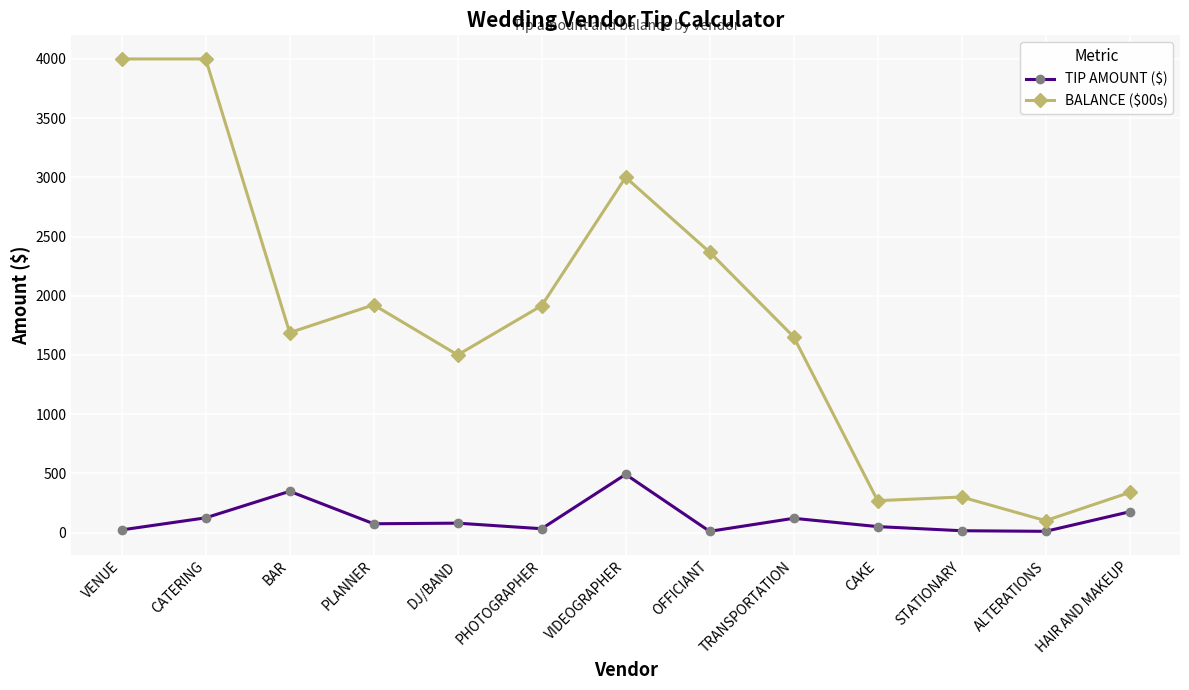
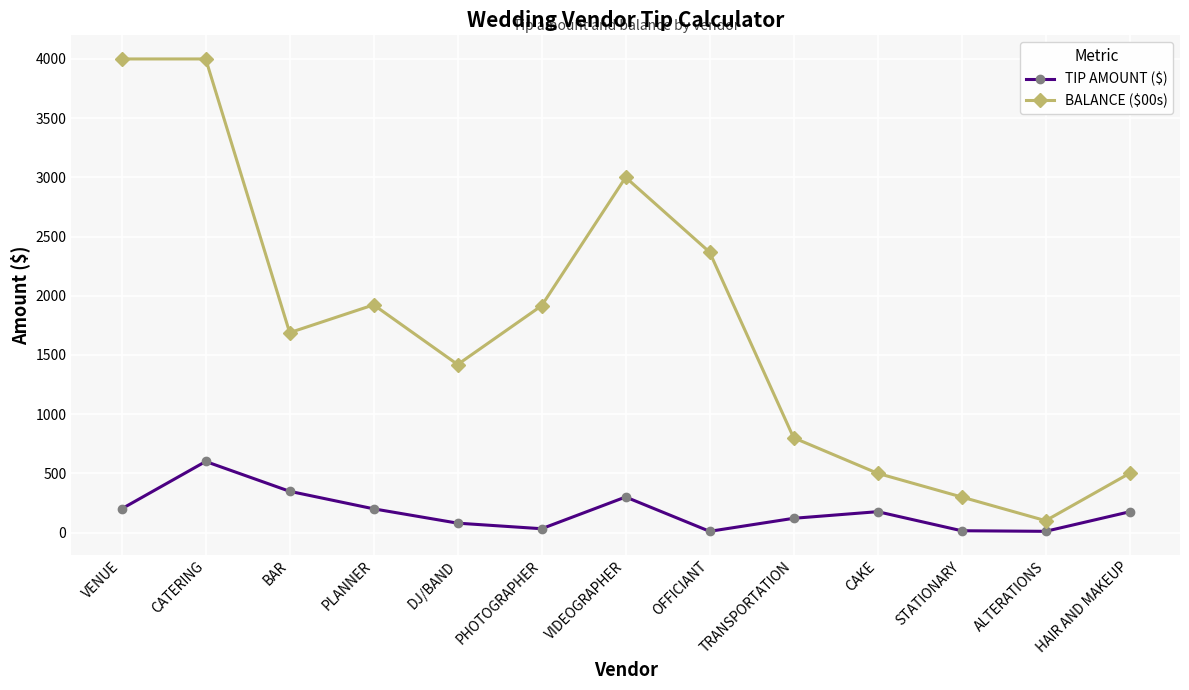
TIP AMOUNT ($), VENUE: 20 -> 200
TIP AMOUNT ($), CATERING: 120 -> 600
TIP AMOUNT ($), PLANNER: 70 -> 200
BALANCE ($00s), DJ/BAND: 1500 -> 1420
TIP AMOUNT ($), VIDEOGRAPHER: 490 -> 300
BALANCE ($00s), TRANSPORTATION: 1650 -> 800
TIP AMOUNT ($), CAKE: 50 -> 180
BALANCE ($00s), CAKE: 270 -> 500
BALANCE ($00s), HAIR AND MAKEUP: 340 -> 500
